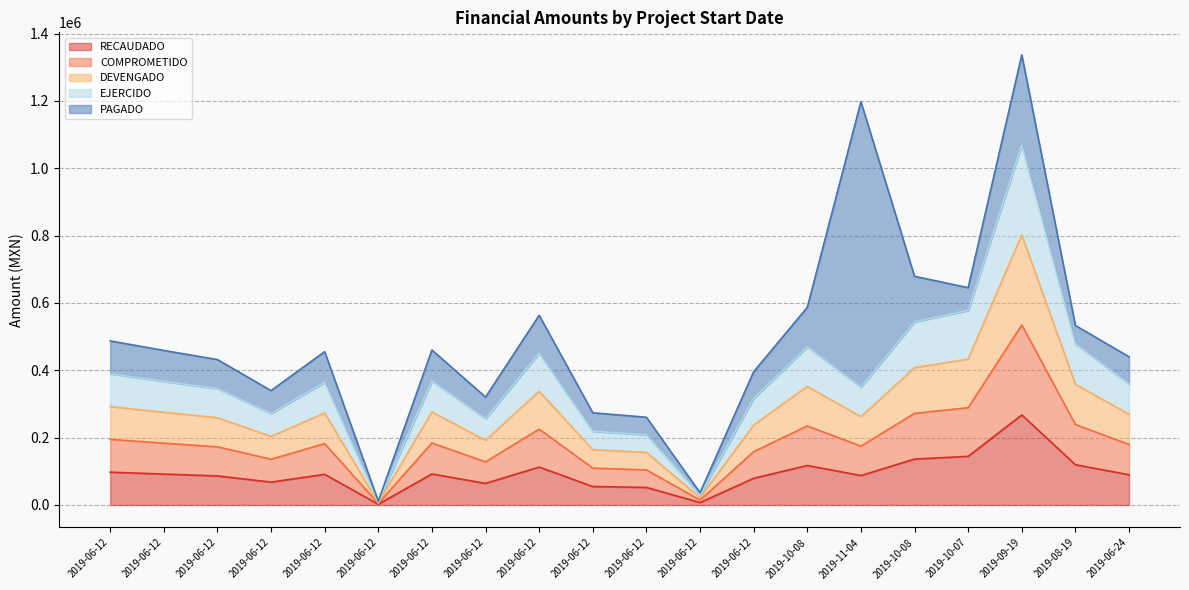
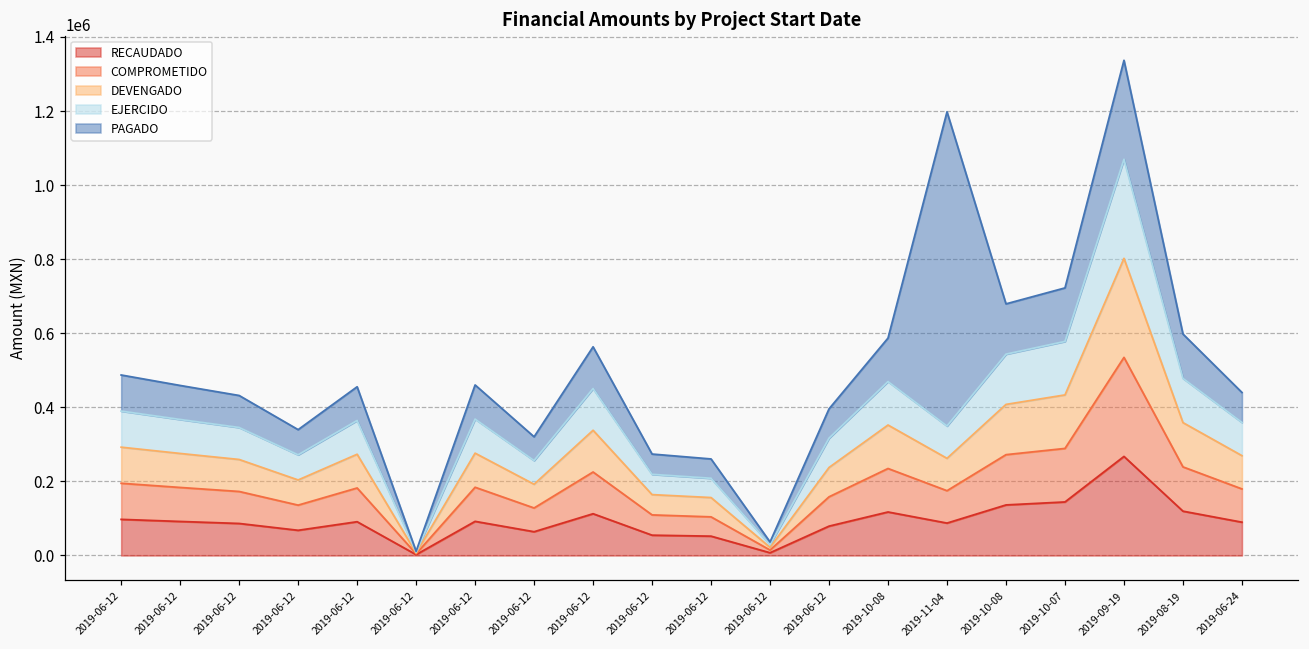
PAGADO, 2019-10-07: 70000 -> 140000
PAGADO, 2019-08-19: 50000 -> 120000
